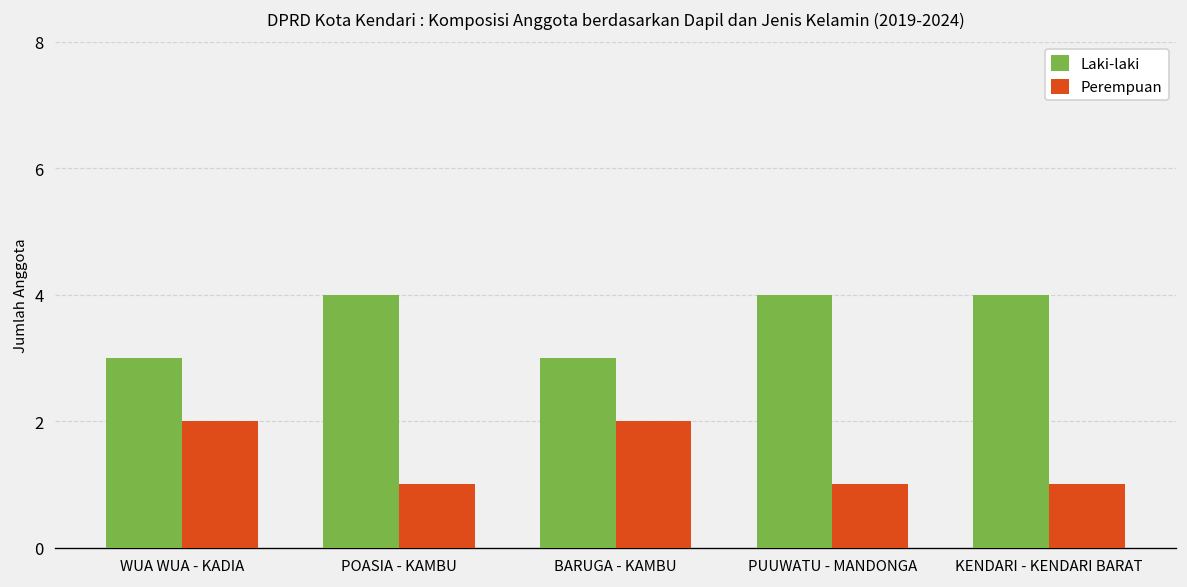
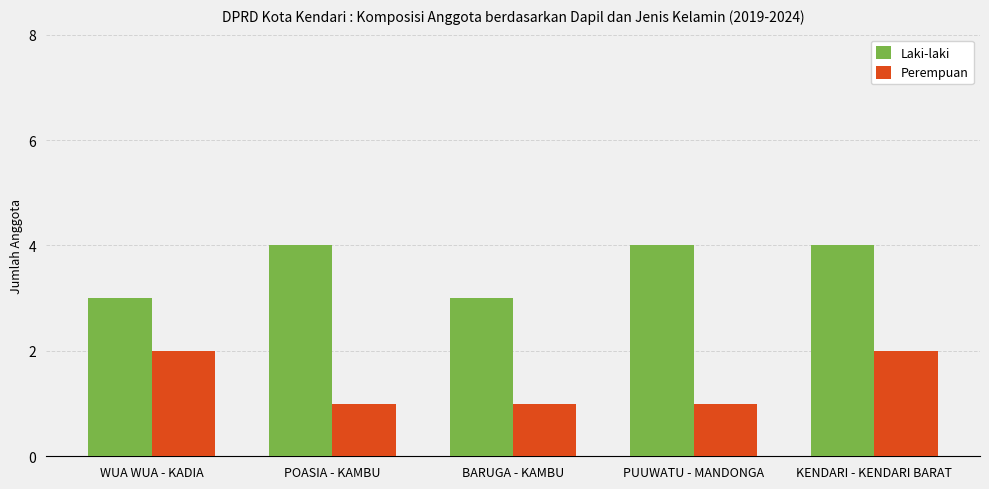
Perempuan, BARUGA - KAMBU: 2 -> 1
Perempuan, KENDARI - KENDARI BARAT: 1 -> 2
